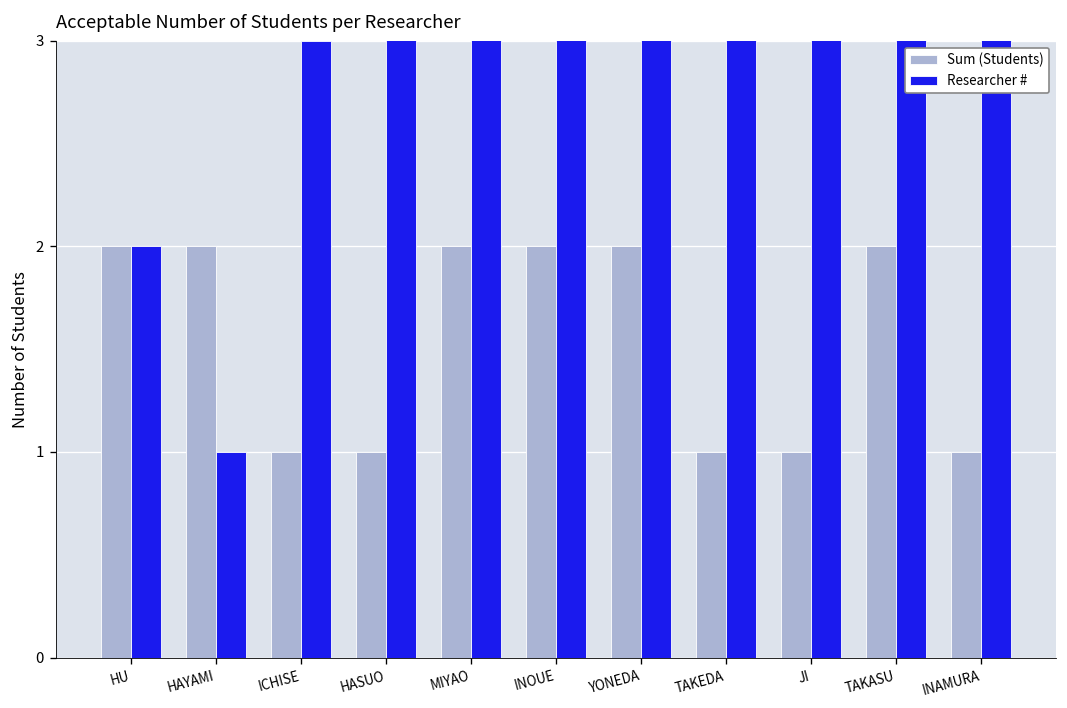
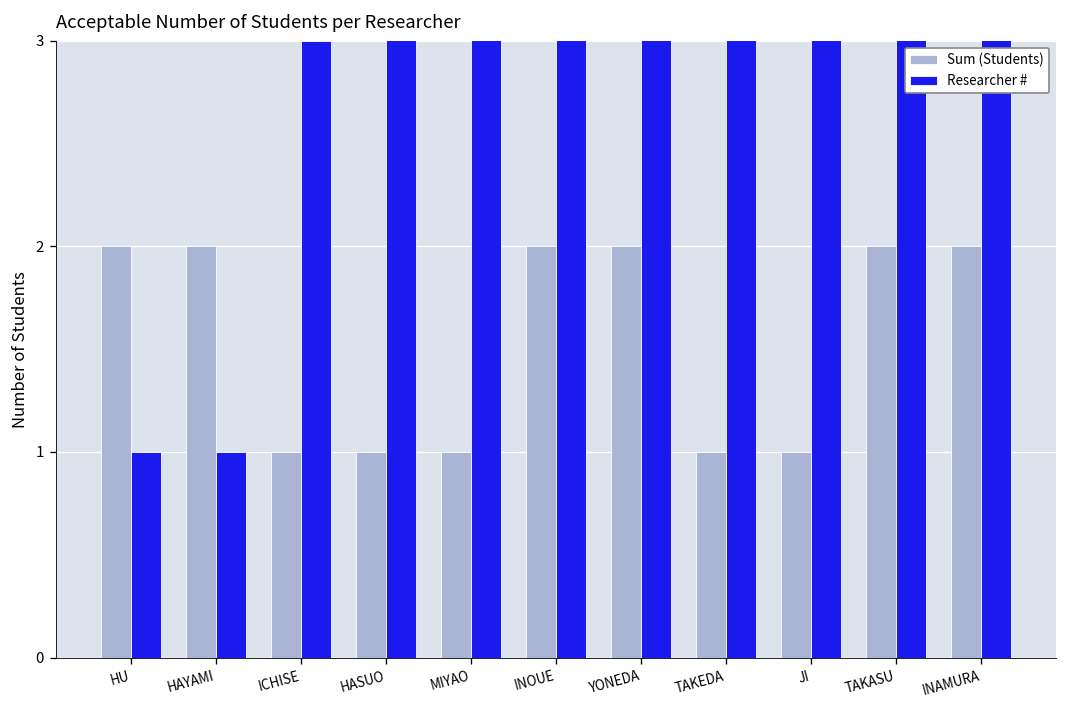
Researcher #, HU: 2 -> 1
Sum (Students), MIYAO: 2 -> 1
Sum (Students), INAMURA: 1 -> 2
